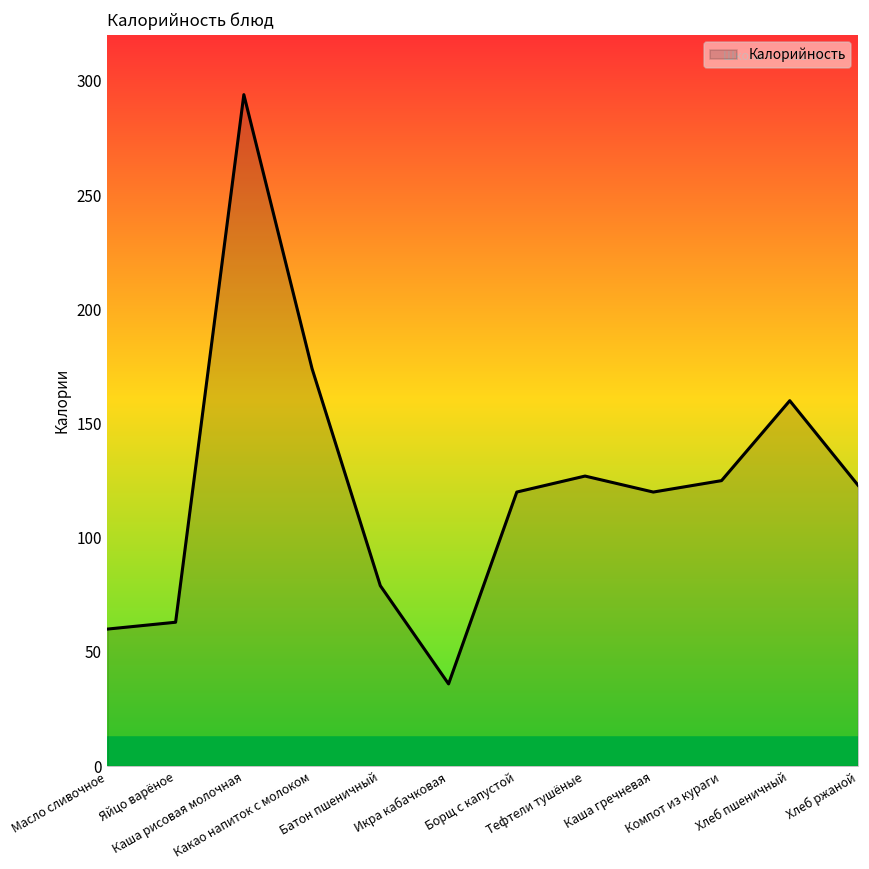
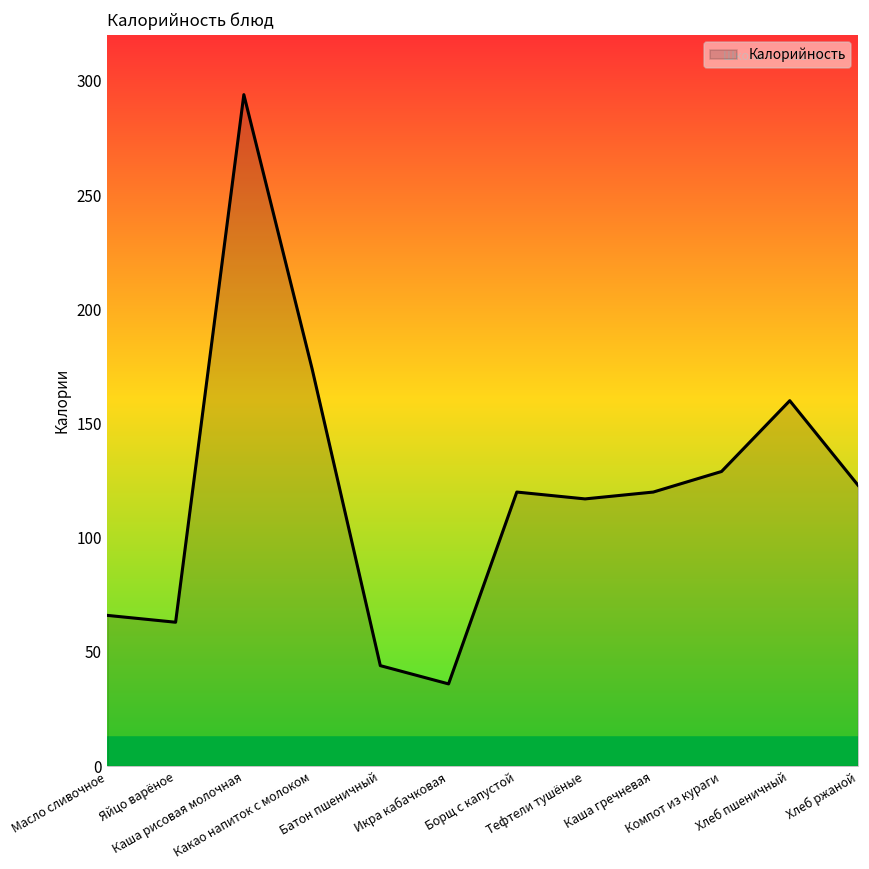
Масло сливочное: 60 -> 66
Батон пшеничный: 79 -> 44
Тефтели тушёные: 127 -> 117
Компот из кураги: 125 -> 129
